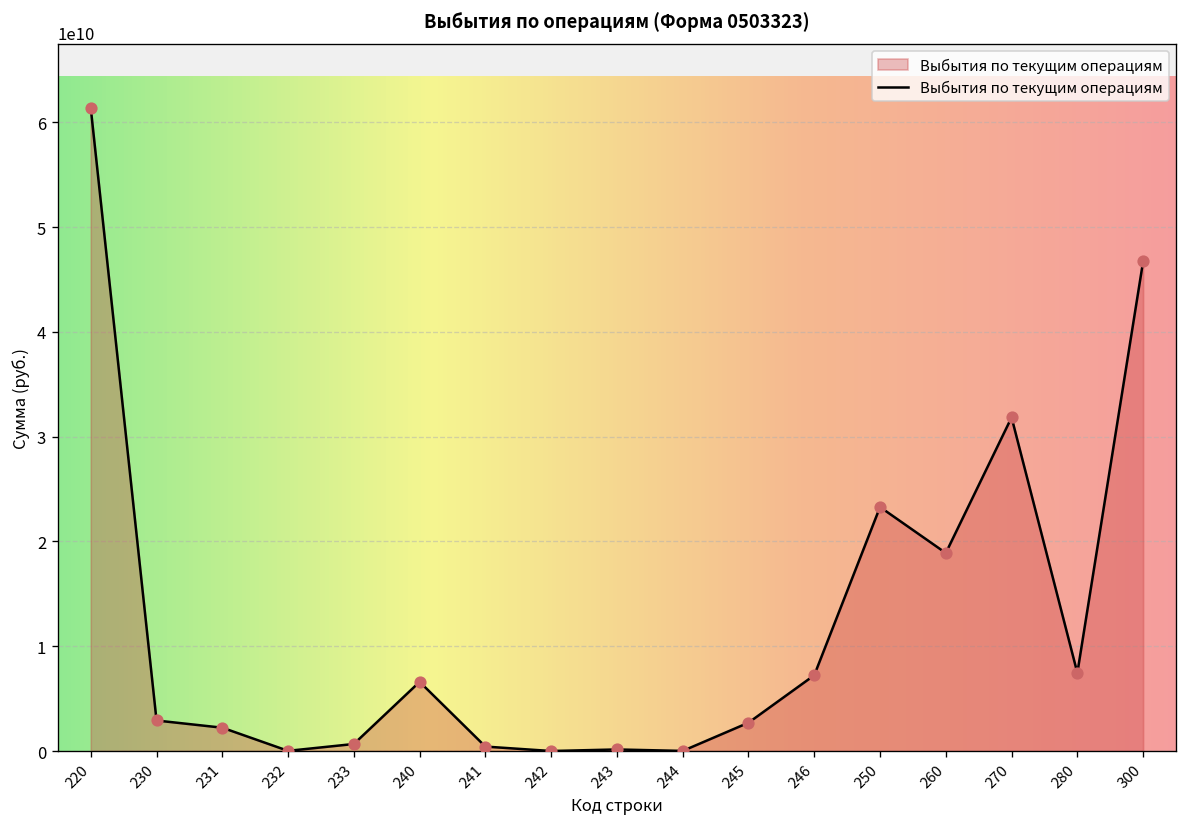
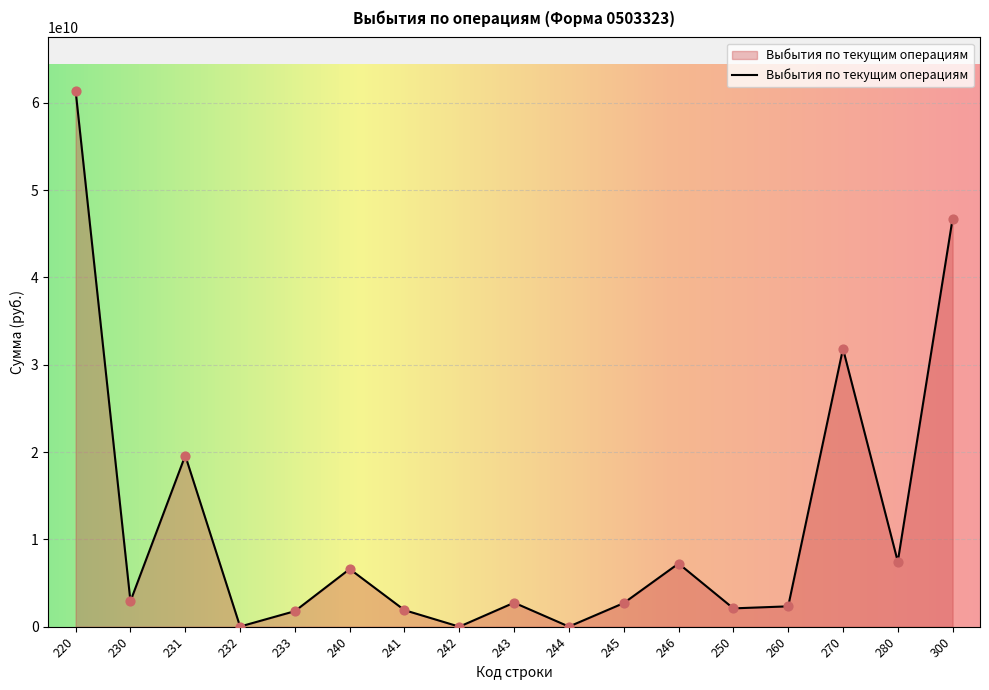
231: 2000000000 -> 20000000000
233: 1000000000 -> 2000000000
241: 0 -> 2000000000
243: 0 -> 3000000000
250: 23000000000 -> 2000000000
260: 19000000000 -> 2000000000
